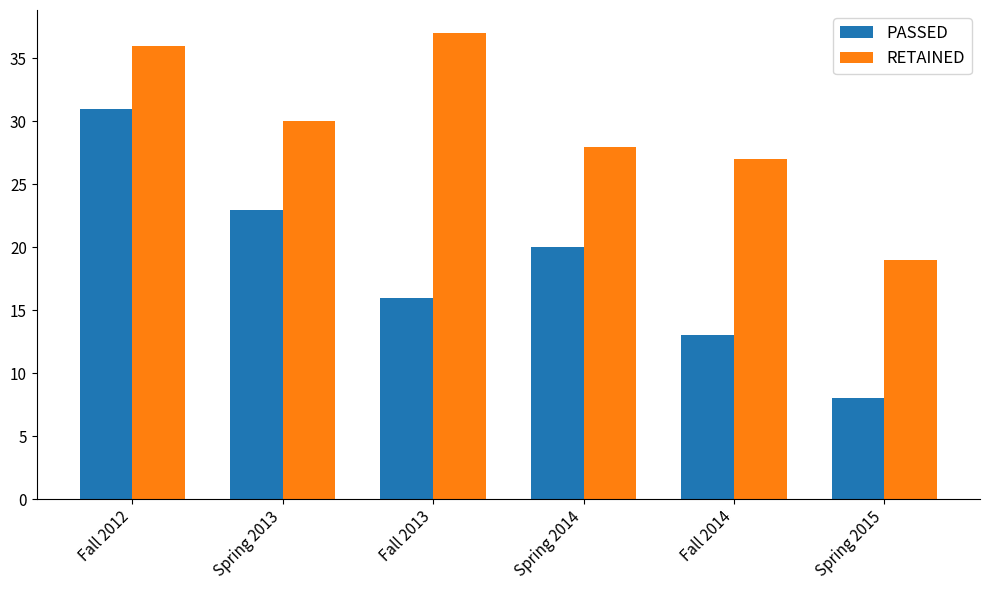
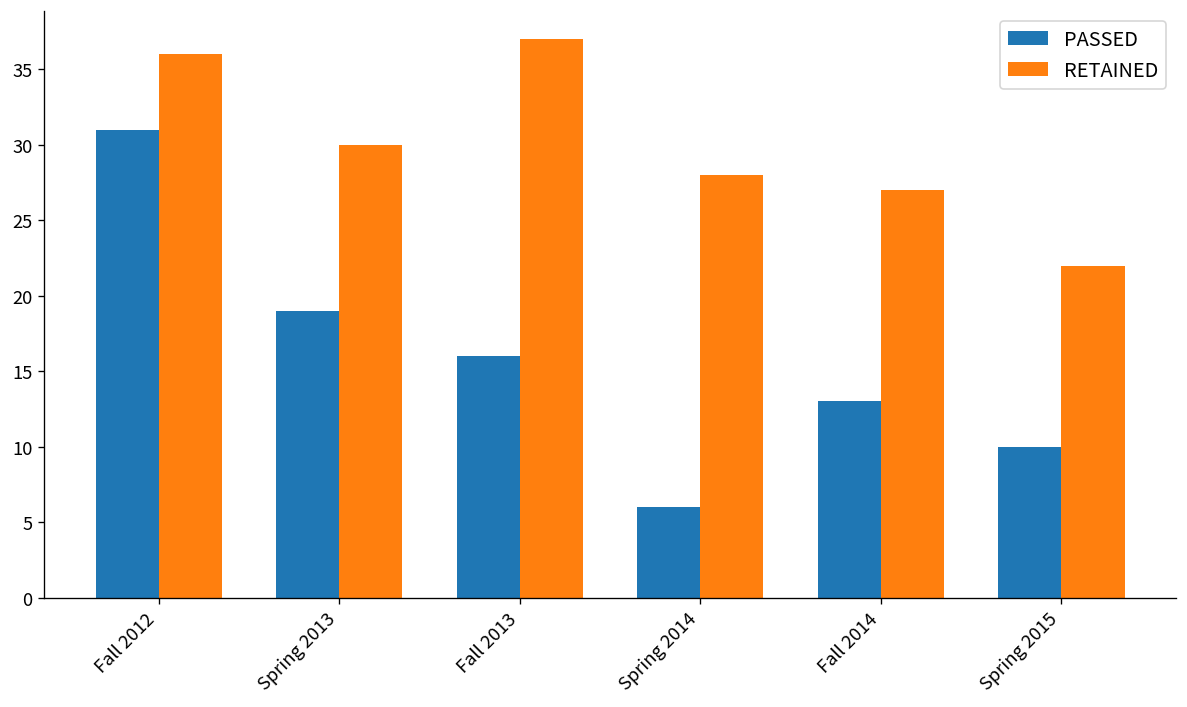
PASSED, Spring 2013: 23 -> 19
PASSED, Spring 2014: 20 -> 6
PASSED, Spring 2015: 8 -> 10
RETAINED, Spring 2015: 19 -> 22
